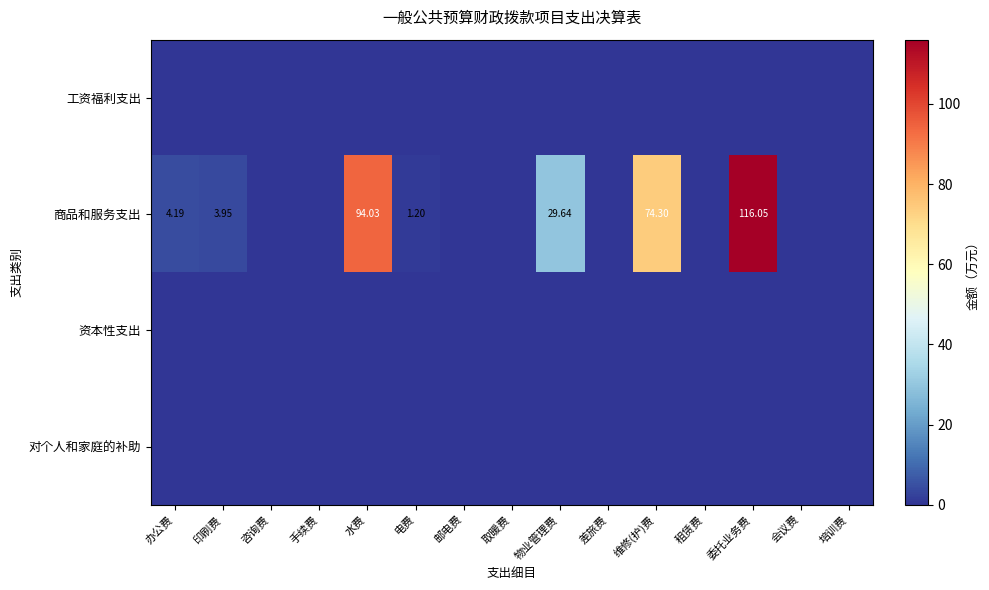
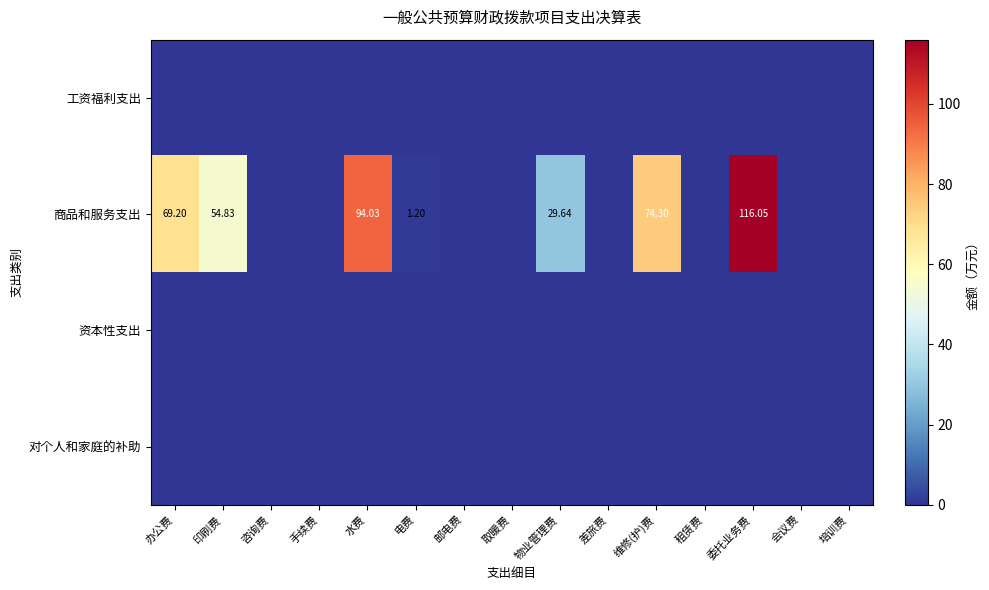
商品和服务支出, 办公费: 4.19 -> 69.20
商品和服务支出, 印刷费: 3.95 -> 54.83
